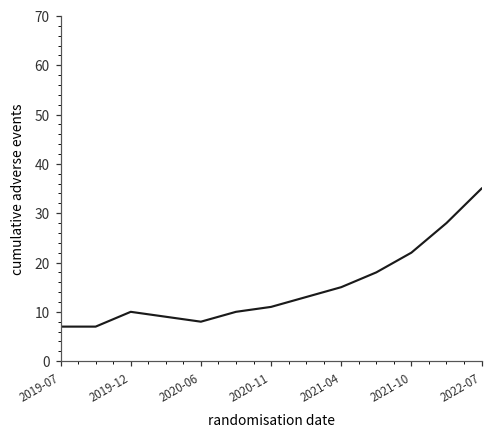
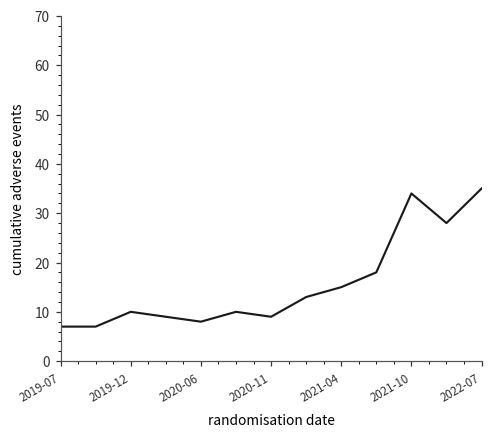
2020-11: 11 -> 9
2021-10: 22 -> 34
